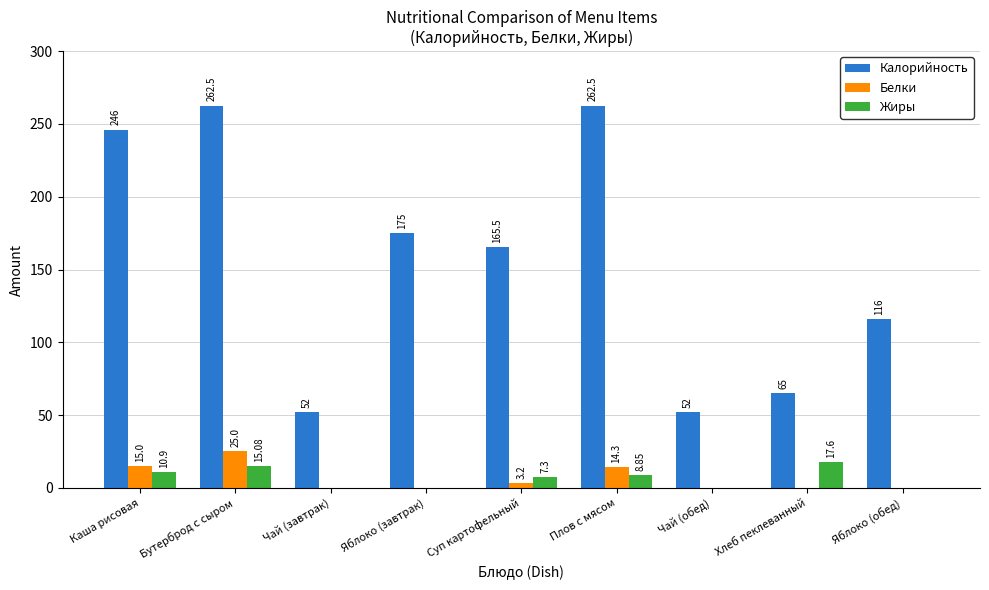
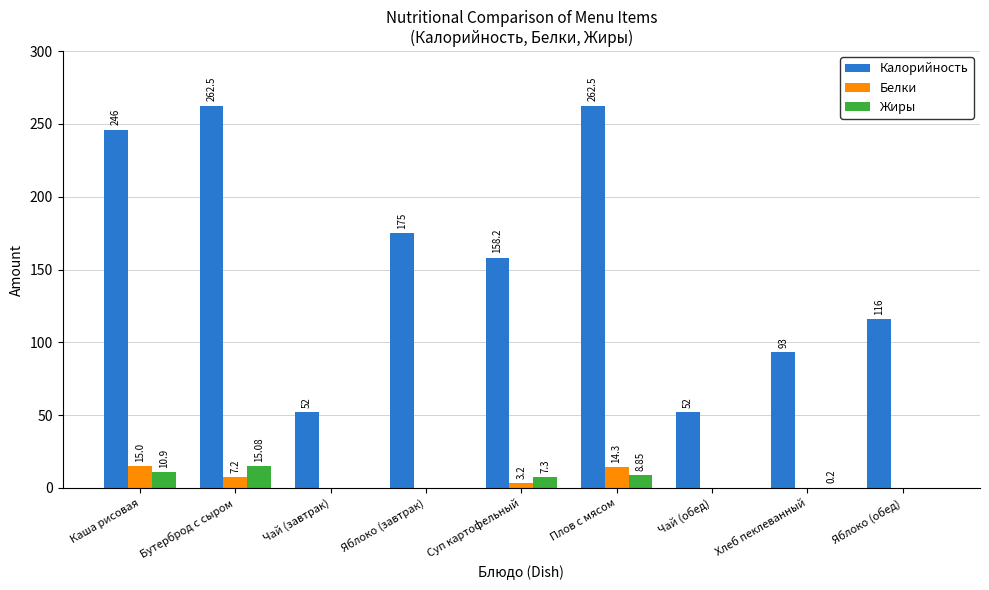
Белки, Бутерброд с сыром: 25.0 -> 7.2
Калорийность, Суп картофельный: 165.5 -> 158.2
Калорийность, Хлеб пеклеванный: 65 -> 93
Жиры, Хлеб пеклеванный: 17.6 -> 0.2
